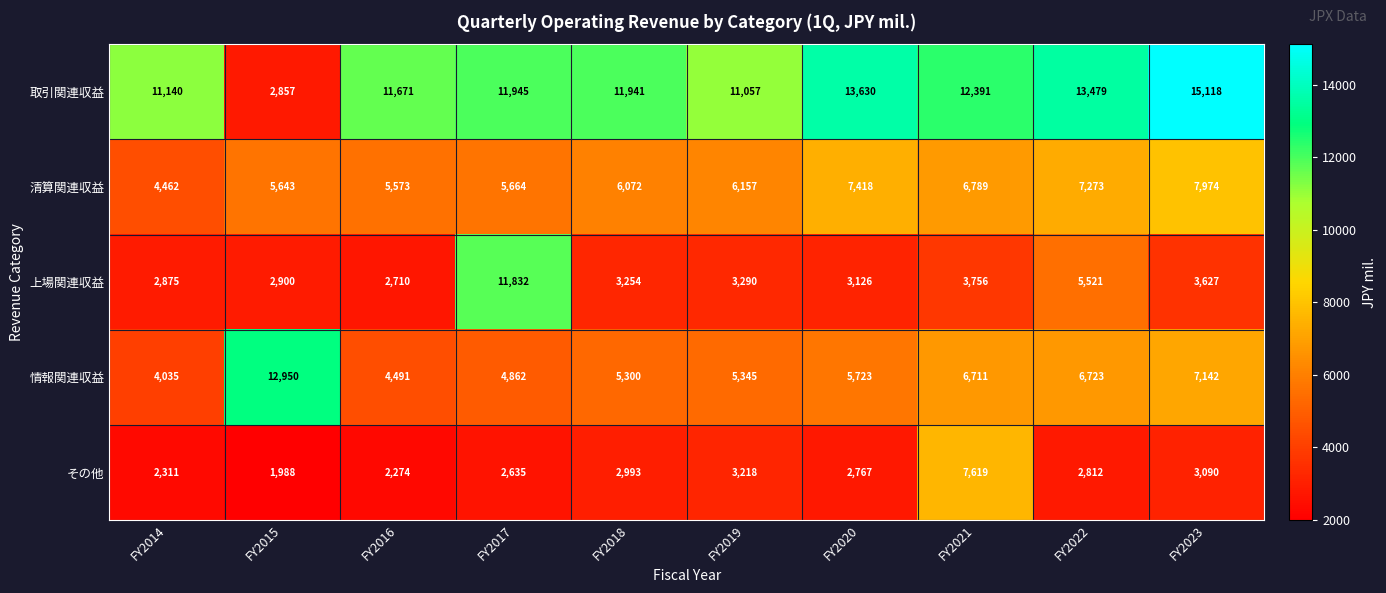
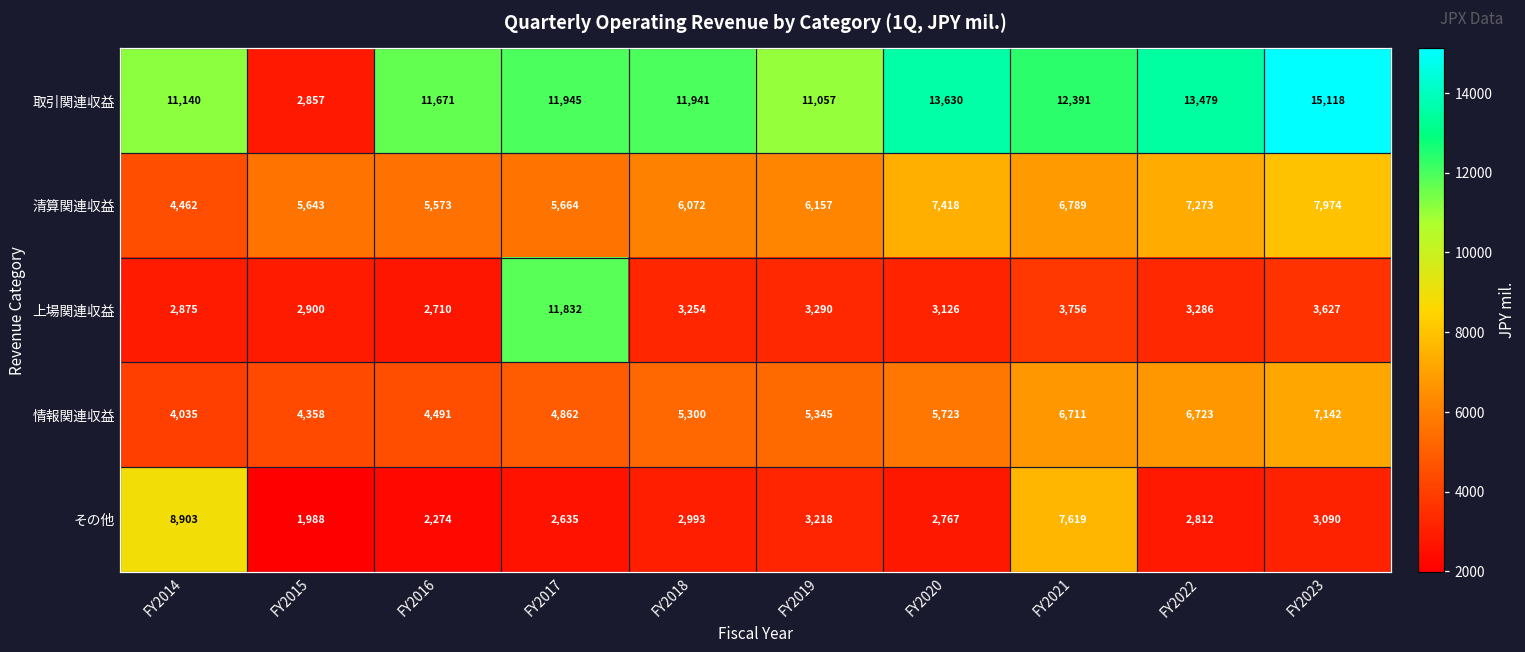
上場関連収益, FY2022: 5,521 -> 3,286
情報関連収益, FY2015: 12,950 -> 4,358
その他, FY2014: 2,311 -> 8,903
